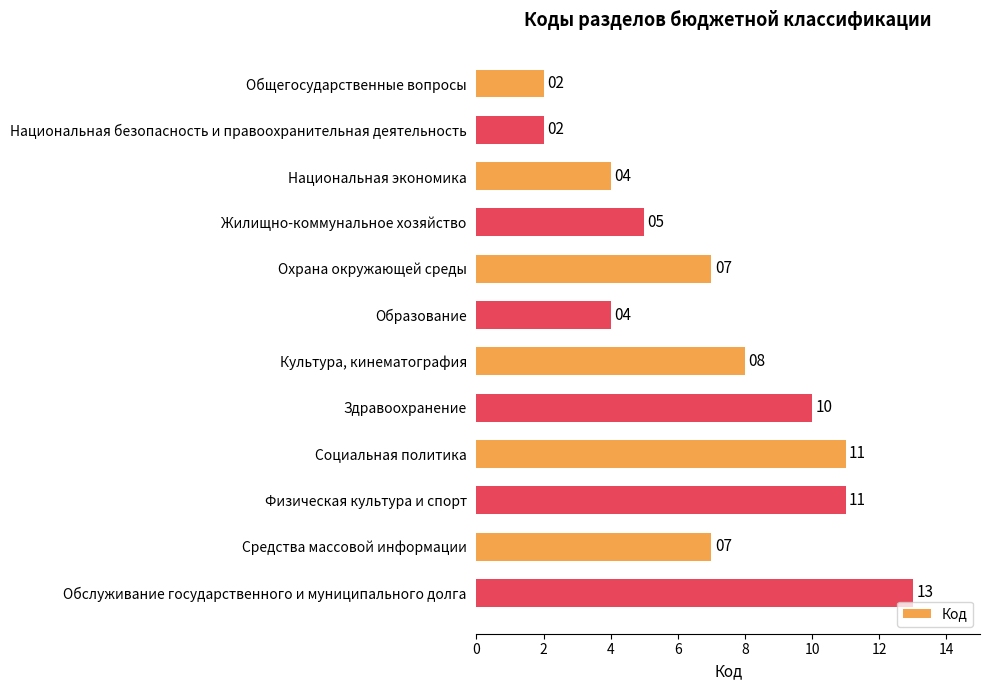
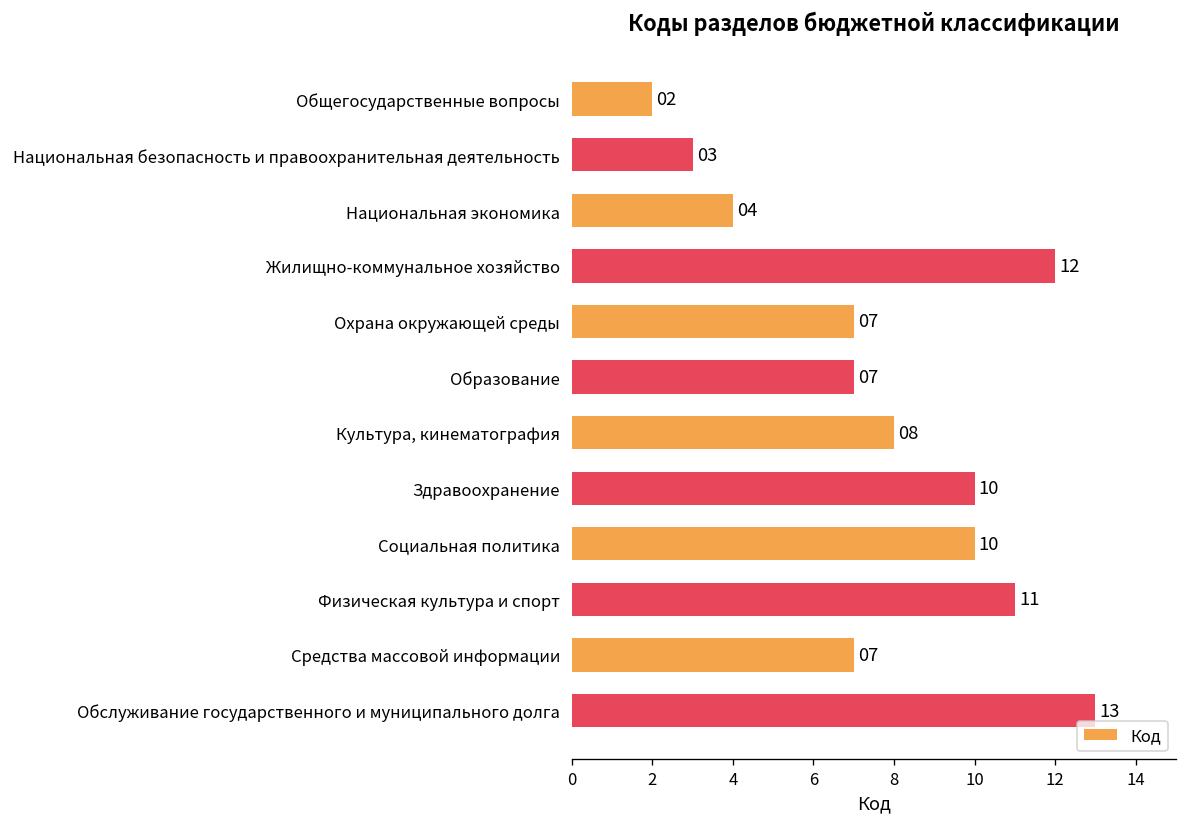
Национальная безопасность и правоохранительная деятельность: 02 -> 03
Жилищно-коммунальное хозяйство: 05 -> 12
Образование: 04 -> 07
Социальная политика: 11 -> 10
